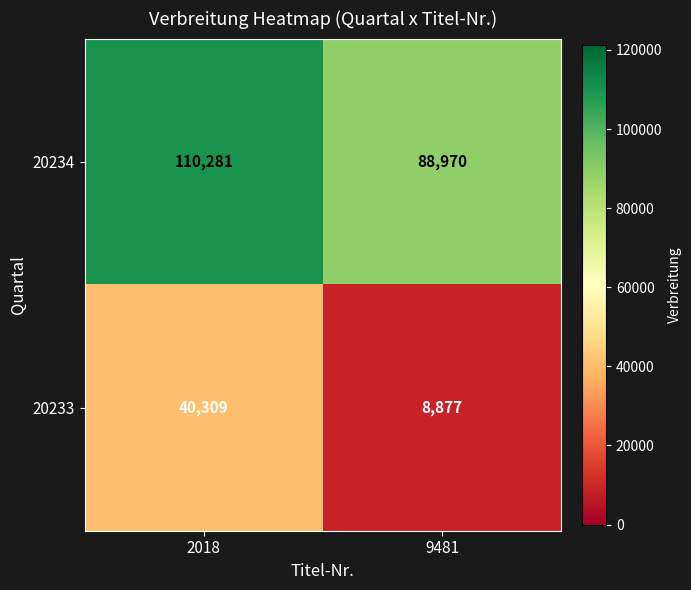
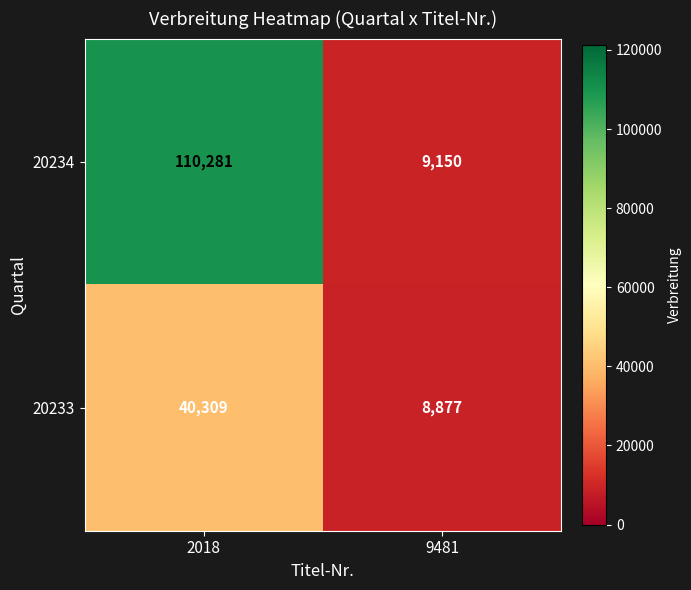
20234, 9481: 88,970 -> 9,150
